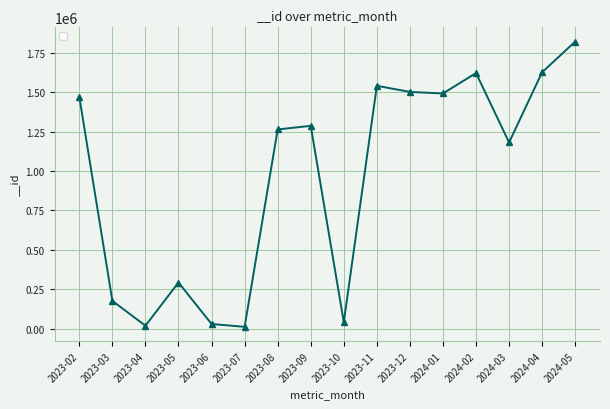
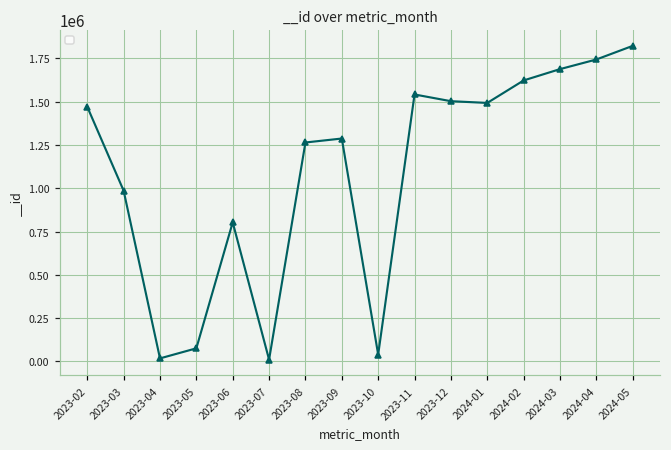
2023-03: 180000 -> 990000
2023-05: 290000 -> 80000
2023-06: 30000 -> 800000
2024-03: 1180000 -> 1690000
2024-04: 1630000 -> 1740000
